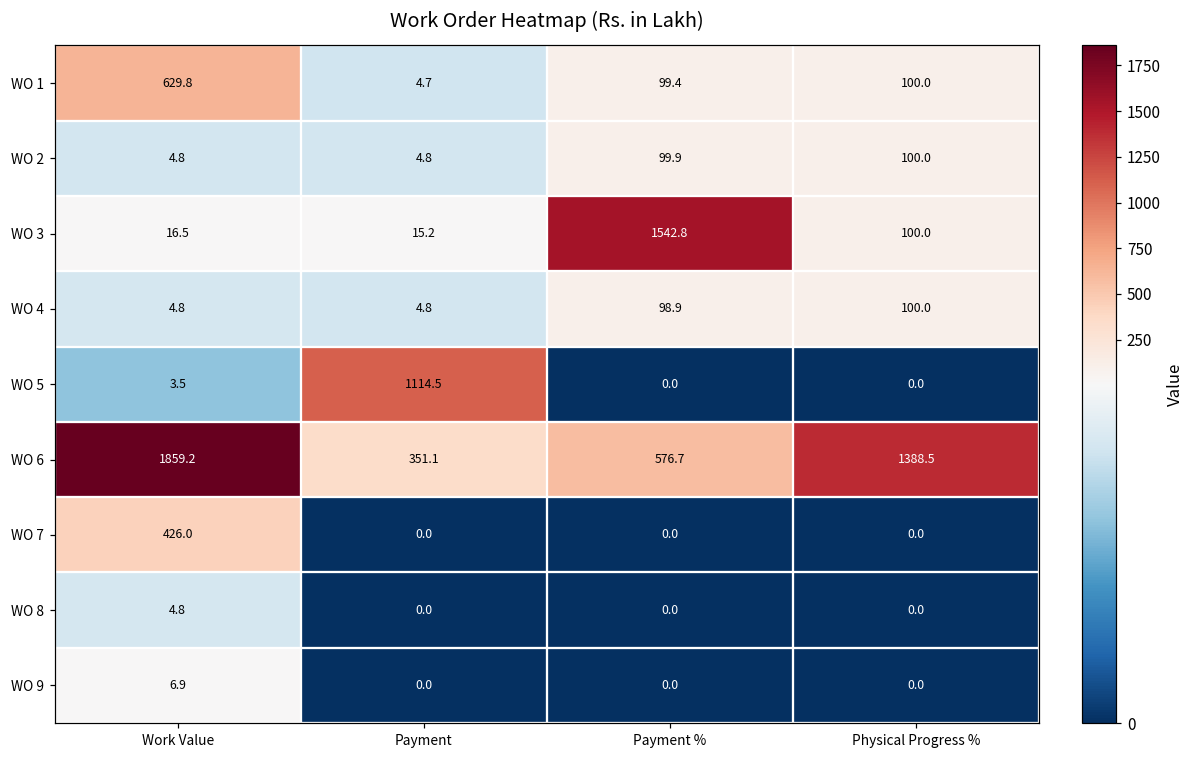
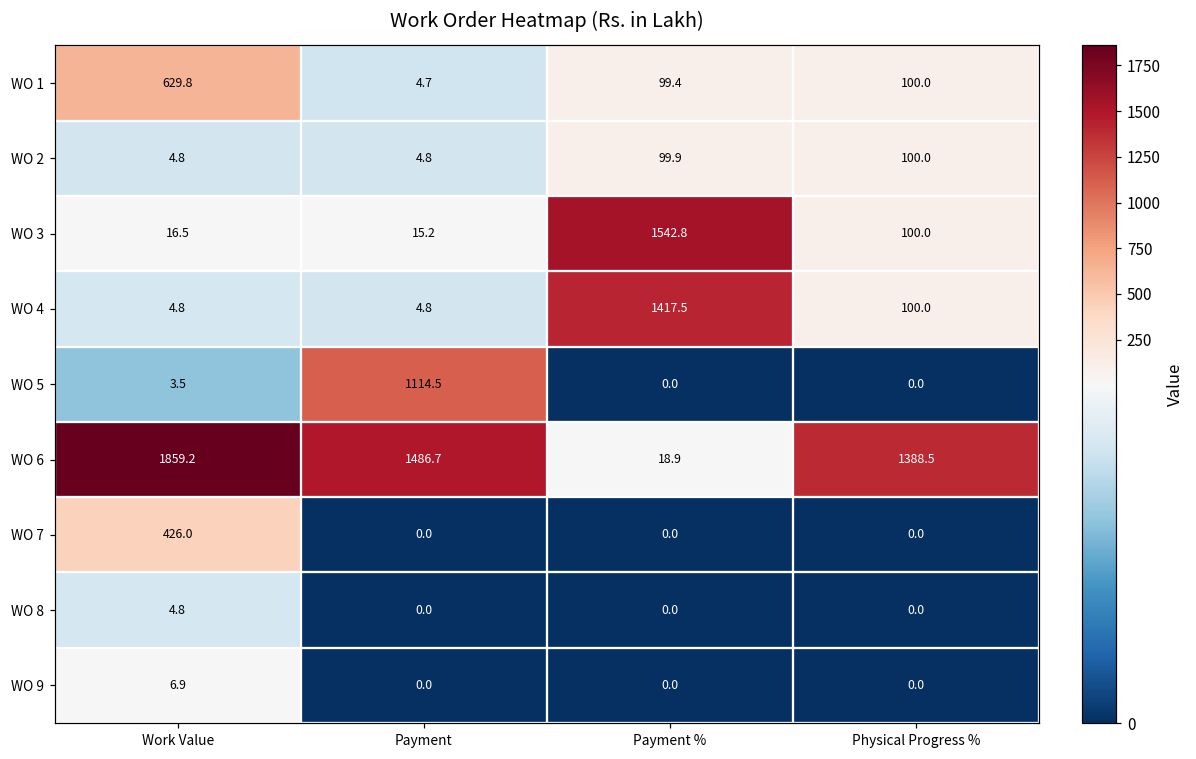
WO 4, Payment %: 98.9 -> 1417.5
WO 6, Payment: 351.1 -> 1486.7
WO 6, Payment %: 576.7 -> 18.9
